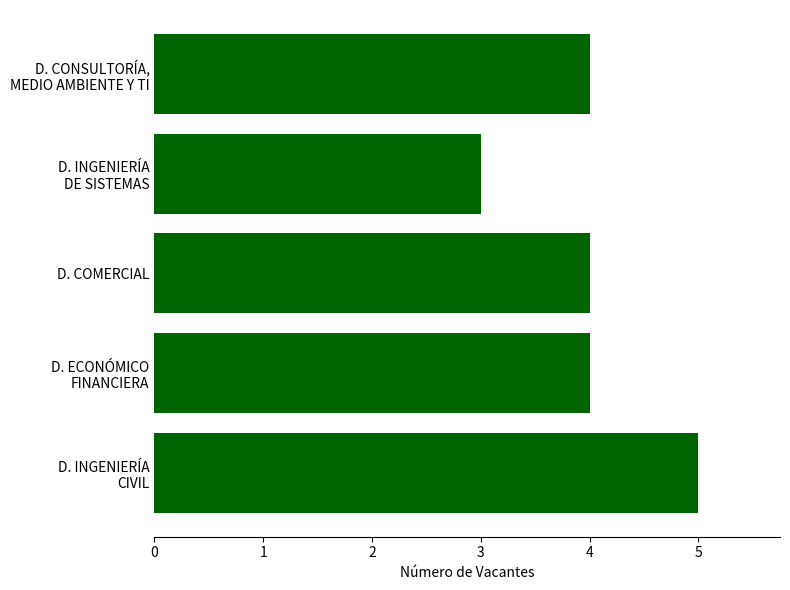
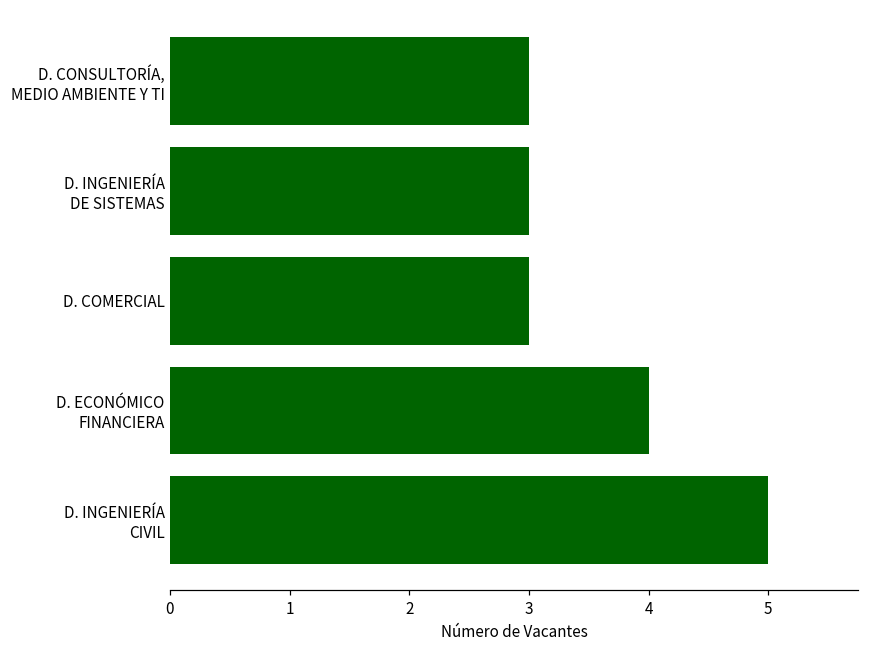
D. CONSULTORÍA, MEDIO AMBIENTE Y TI: 4 -> 3
D. COMERCIAL: 4 -> 3
